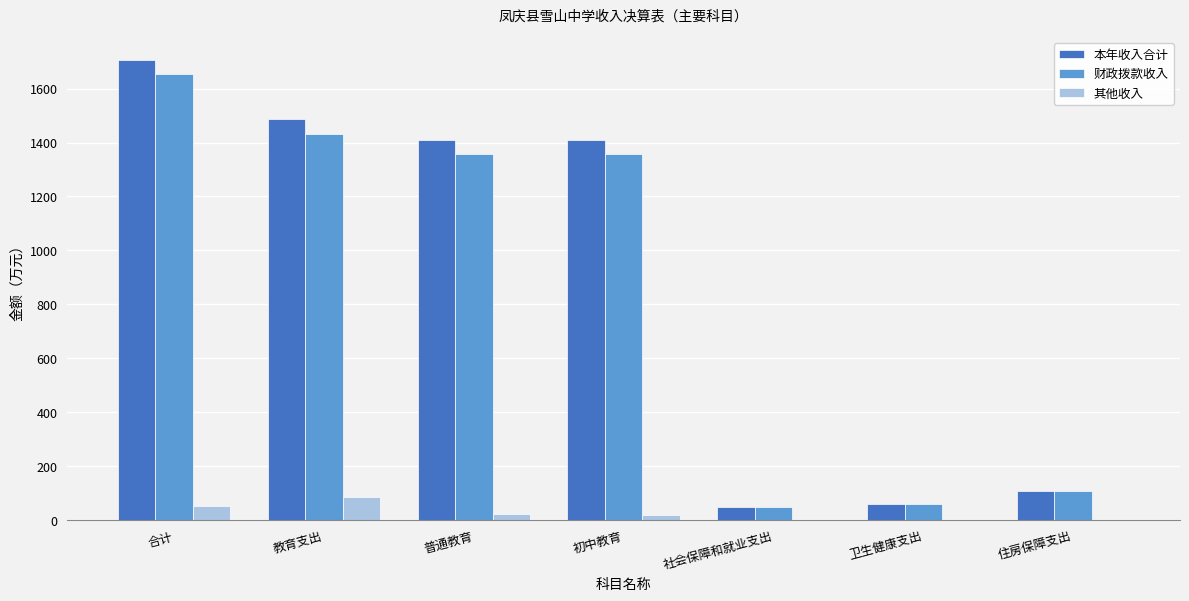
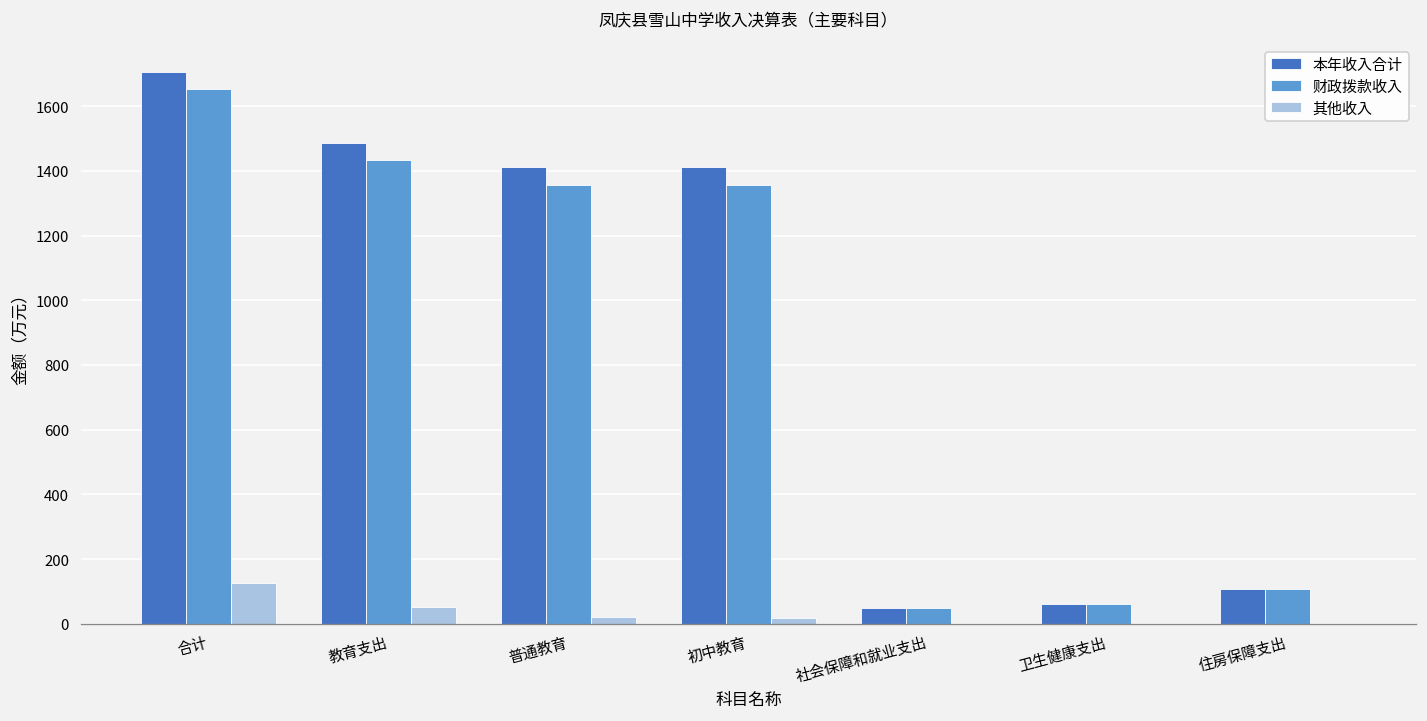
其他收入, 合计: 50 -> 130
其他收入, 教育支出: 80 -> 50
